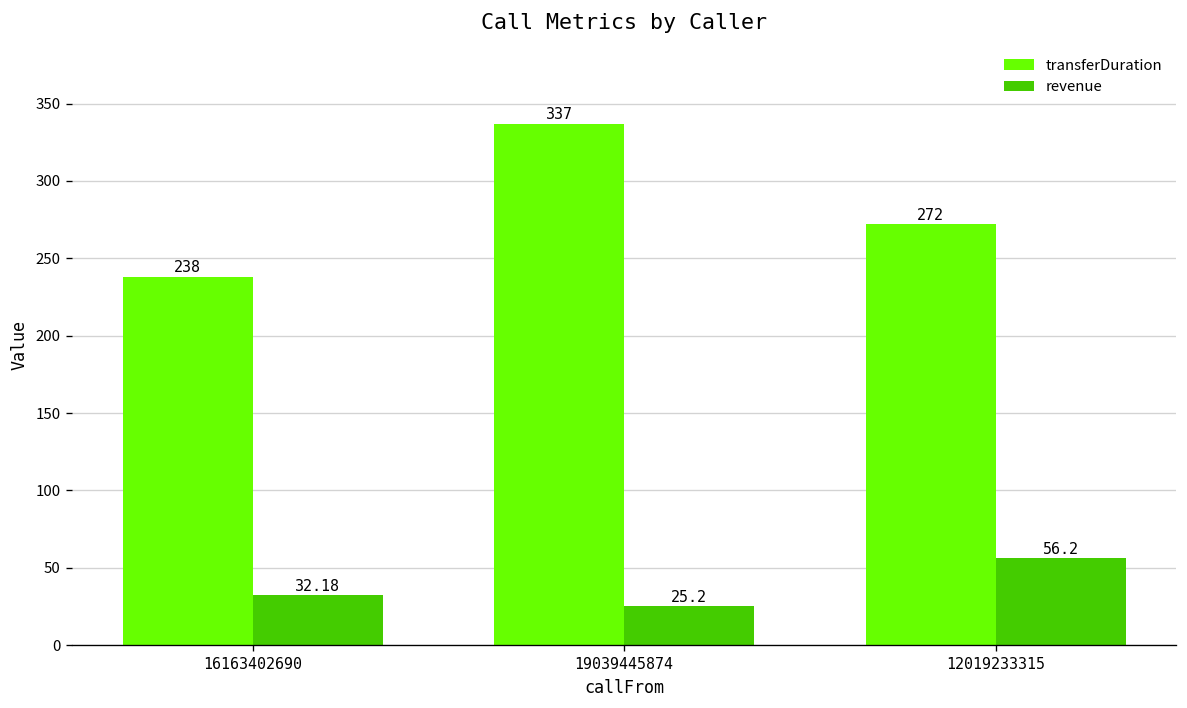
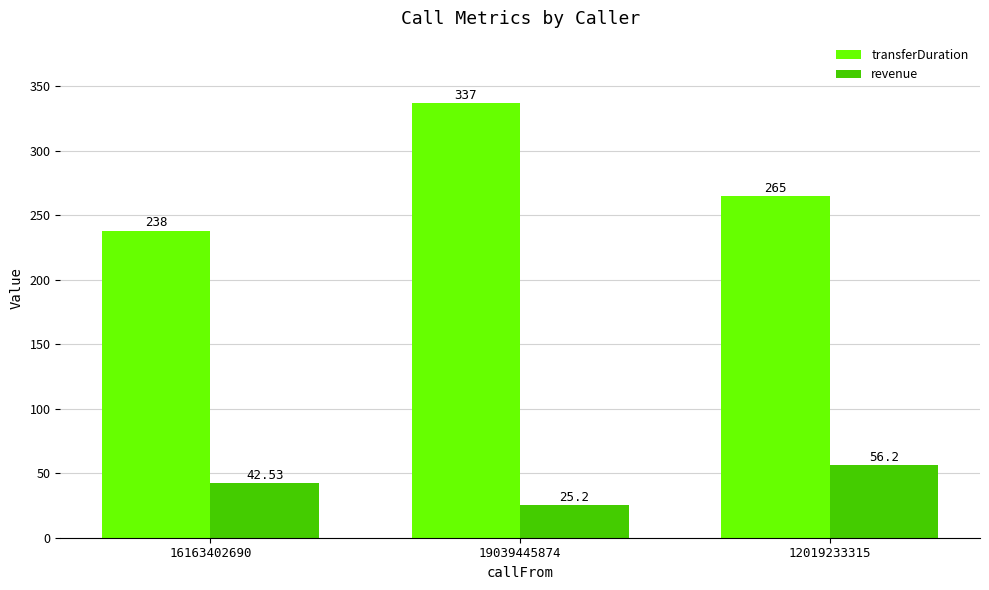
revenue, 16163402690: 32.18 -> 42.53
transferDuration, 12019233315: 272 -> 265
